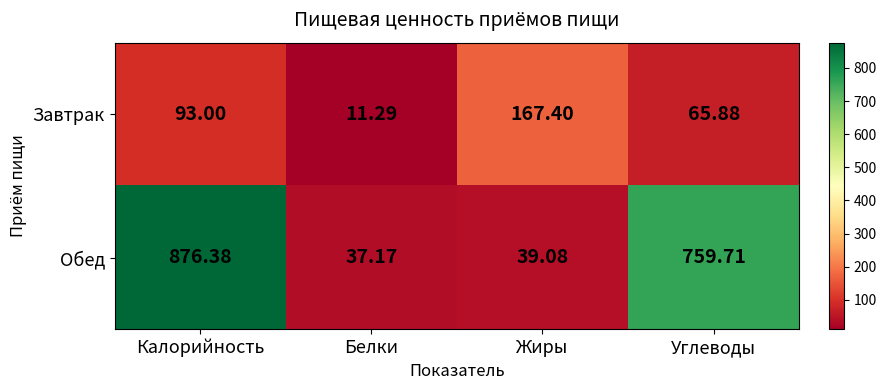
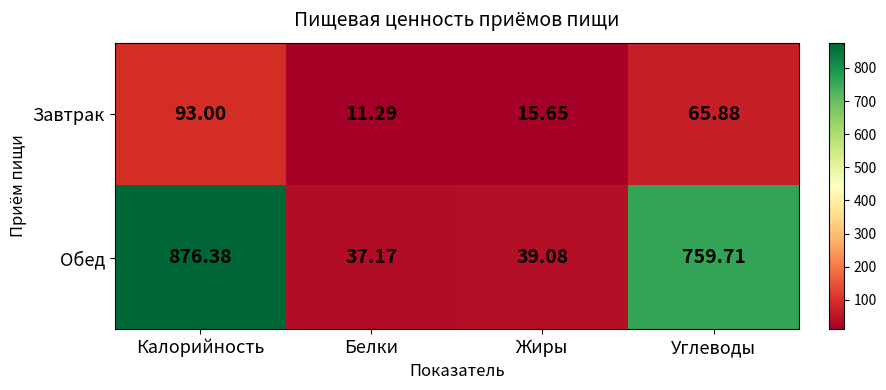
Завтрак, Жиры: 167.40 -> 15.65
